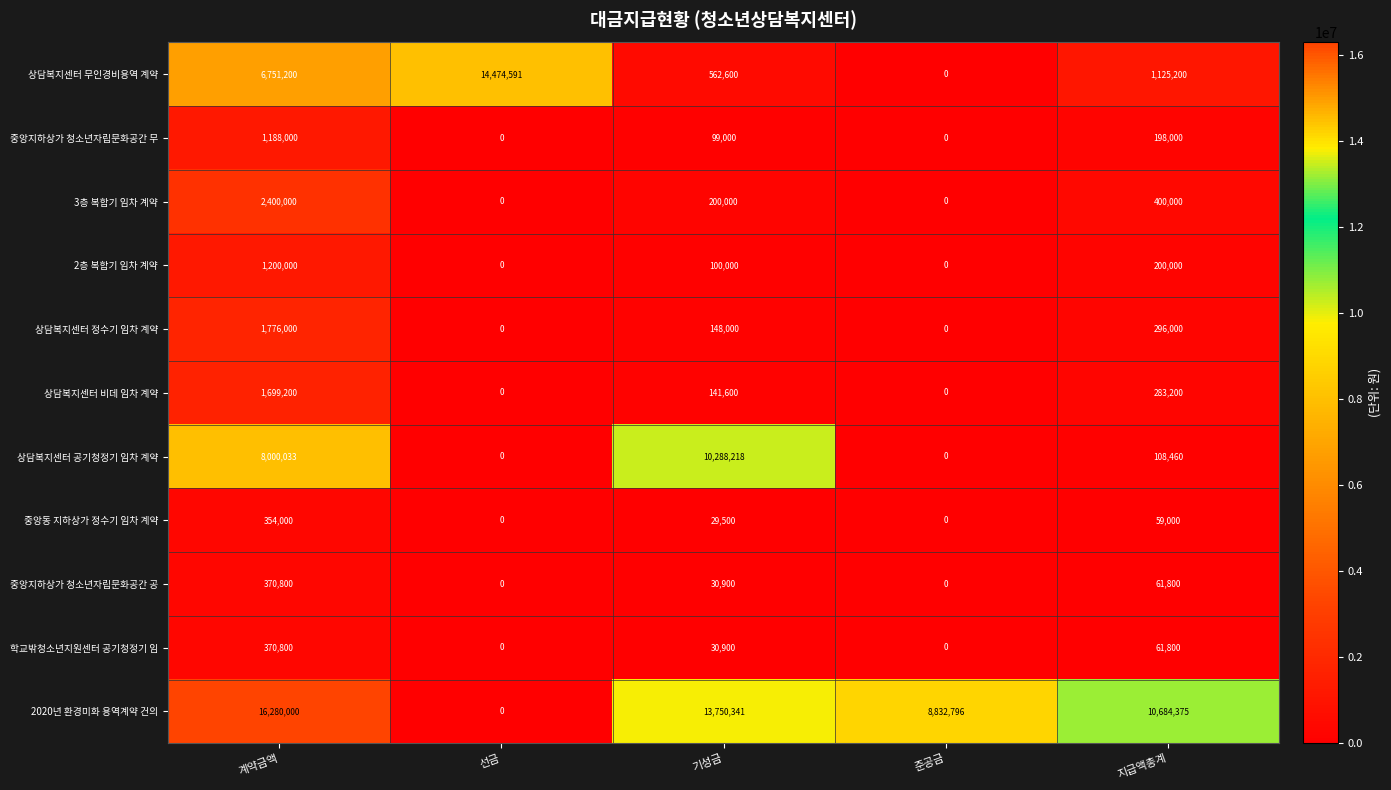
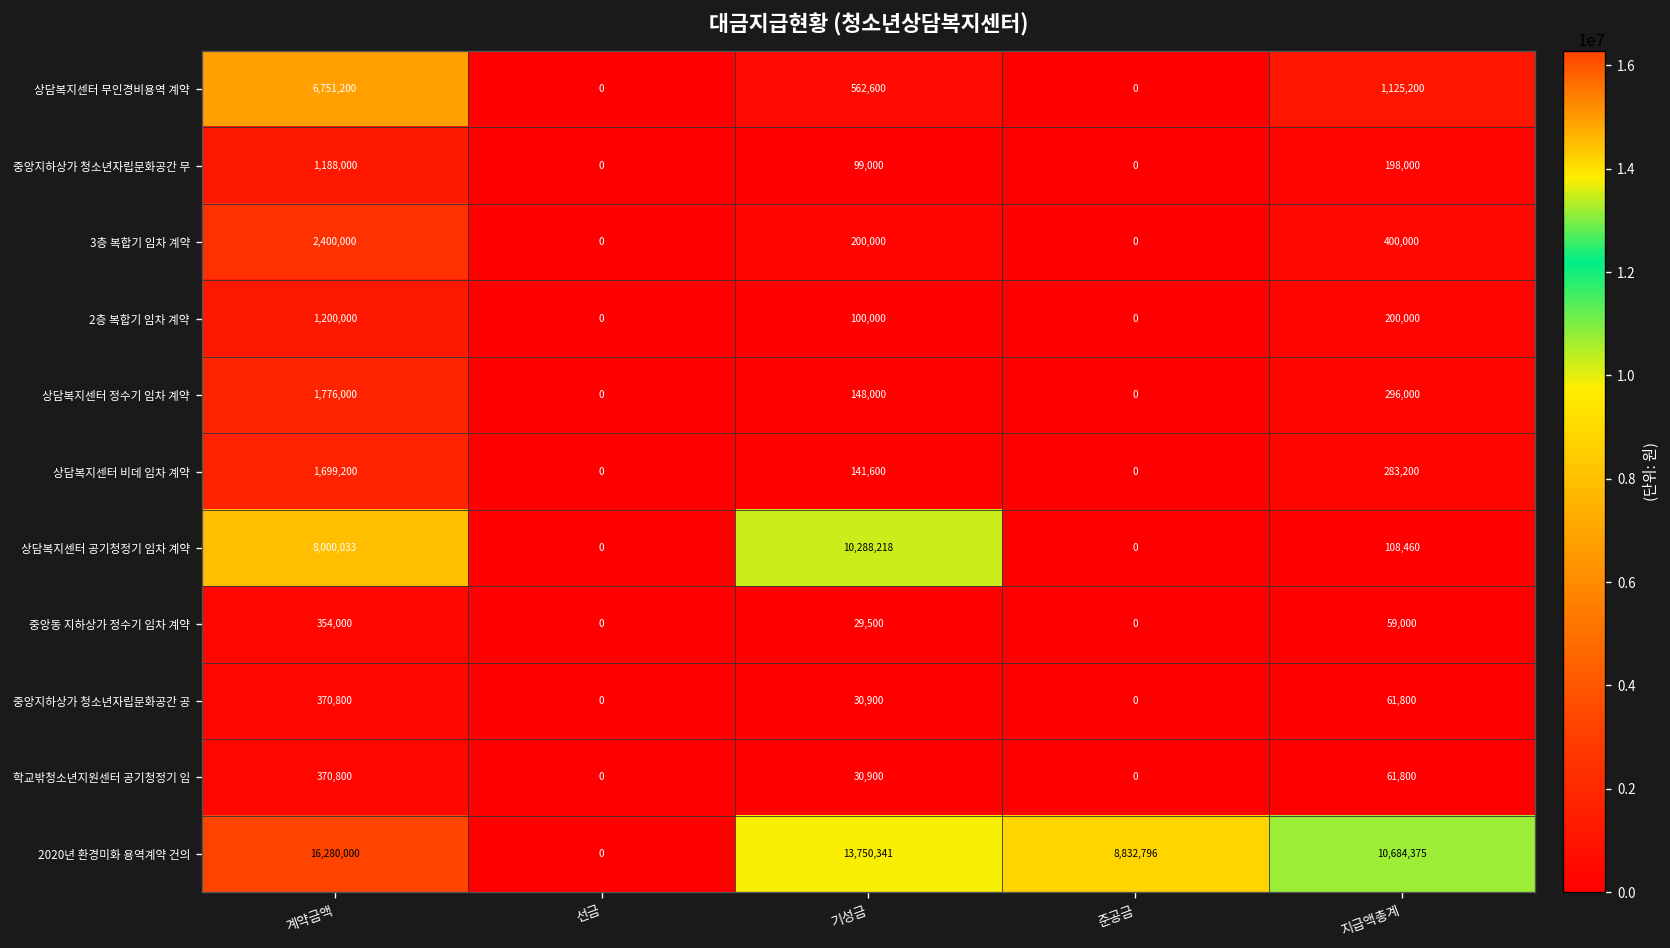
상담복지센터 무인경비용역 계약, 선금: 14,474,591 -> 0
